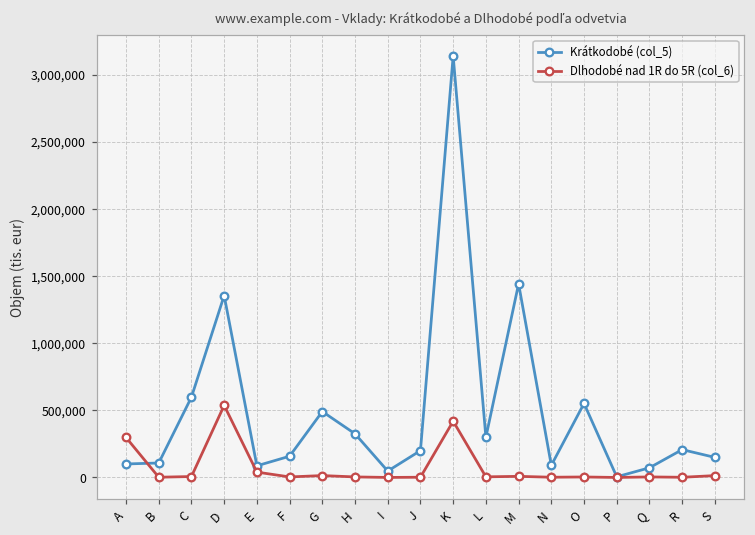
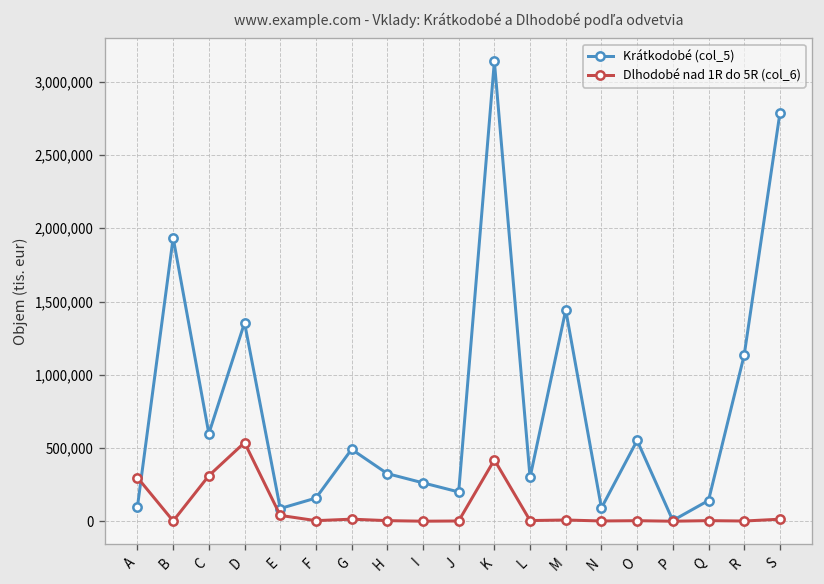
Krátkodobé (col_5), B: 110,000 -> 1,930,000
Dlhodobé nad 1R do 5R (col_6), C: 10,000 -> 310,000
Krátkodobé (col_5), I: 50,000 -> 260,000
Krátkodobé (col_5), Q: 70,000 -> 140,000
Krátkodobé (col_5), R: 210,000 -> 1,130,000
Krátkodobé (col_5), S: 150,000 -> 2,780,000
